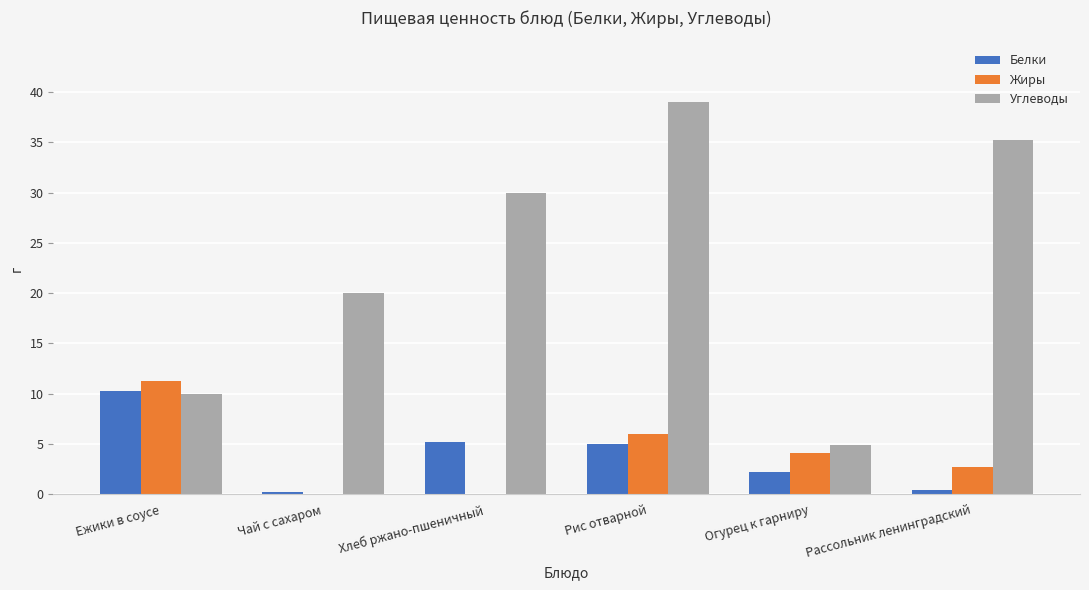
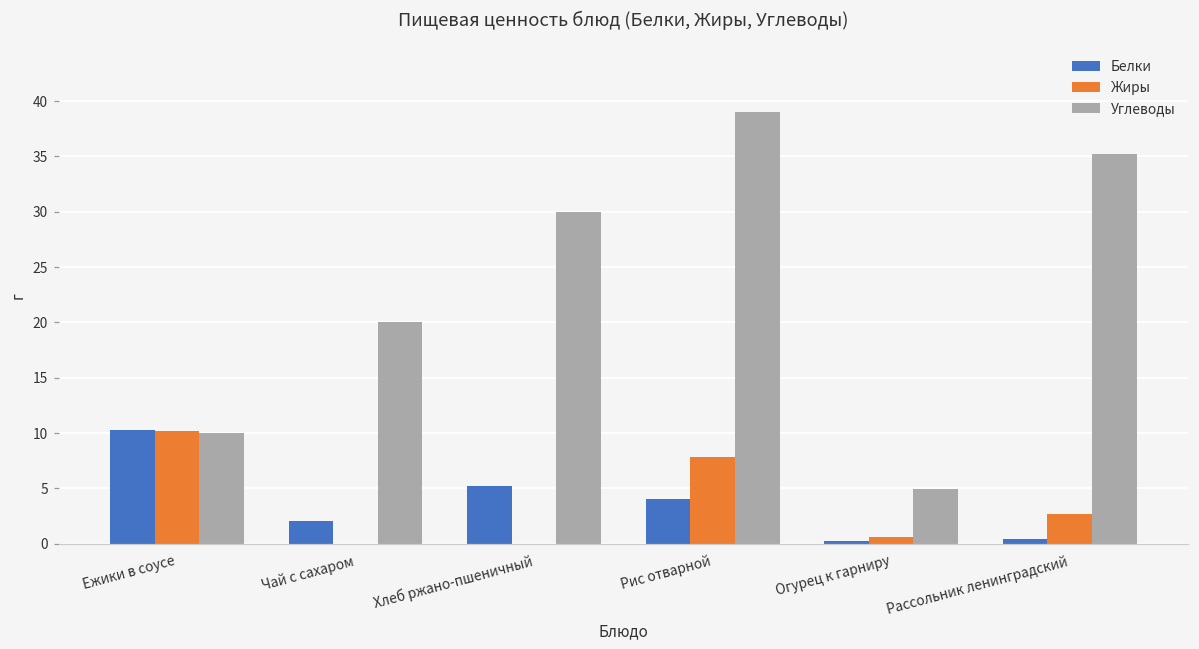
Жиры, Ежики в соусе: 11.3 -> 10.2
Белки, Чай с сахаром: 0.2 -> 2.0
Белки, Рис отварной: 5 -> 4
Жиры, Рис отварной: 6.0 -> 7.8
Белки, Огурец к гарниру: 2.2 -> 0.2
Жиры, Огурец к гарниру: 4.1 -> 0.6
